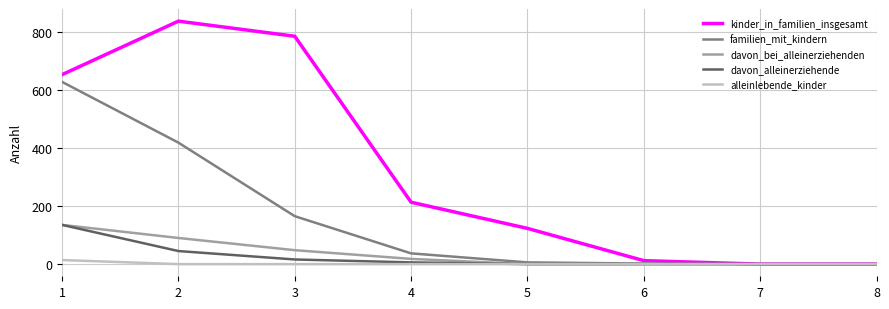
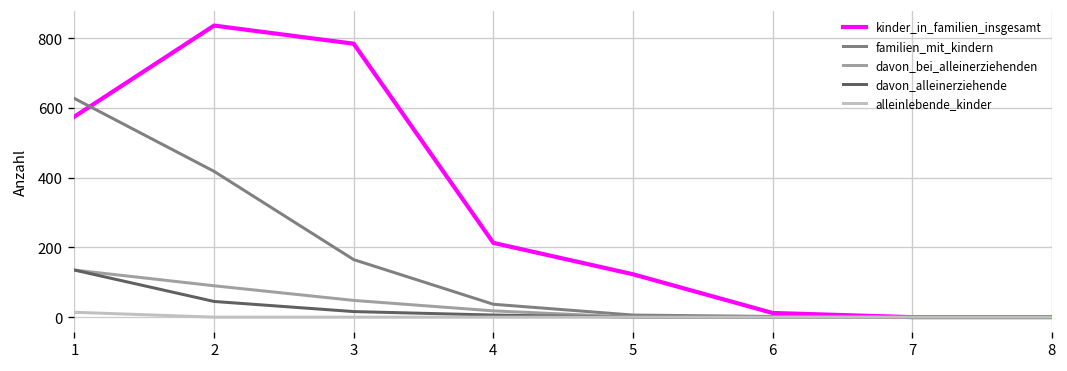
kinder_in_familien_insgesamt, 1: 650 -> 580
